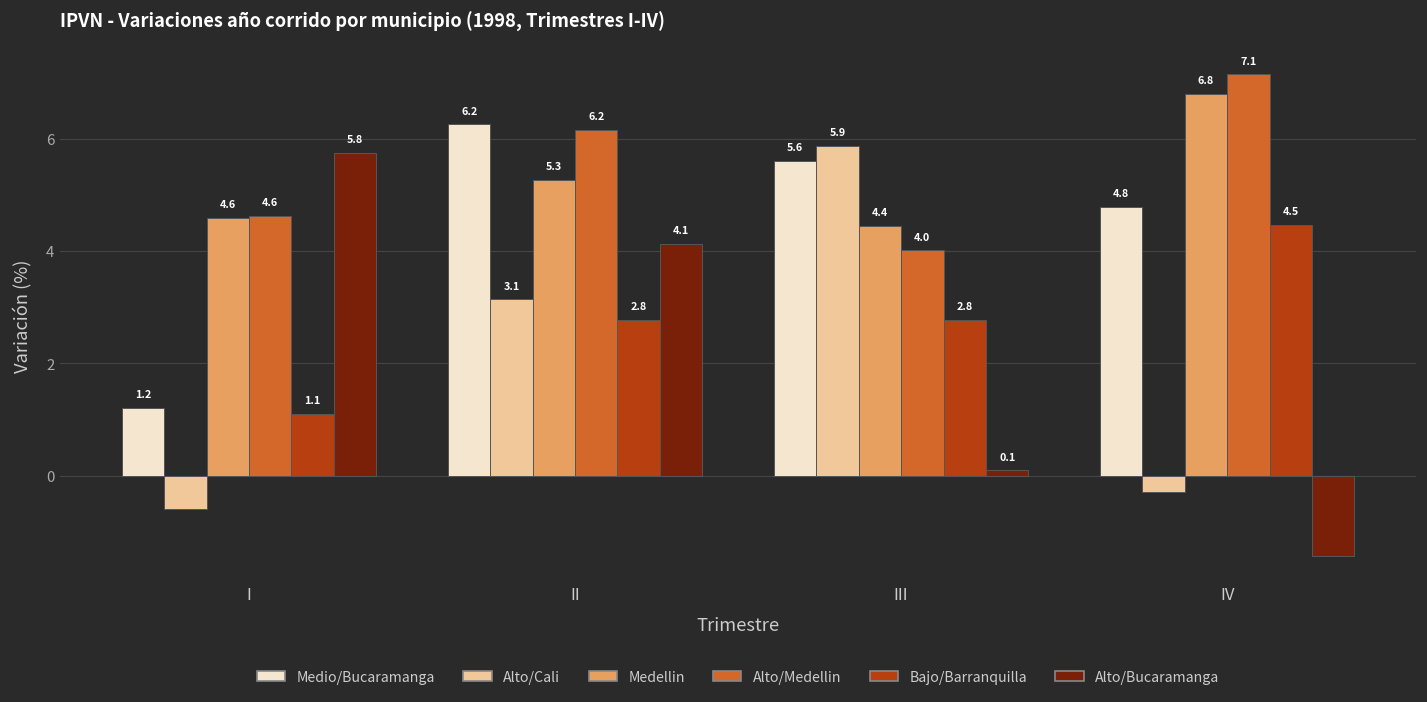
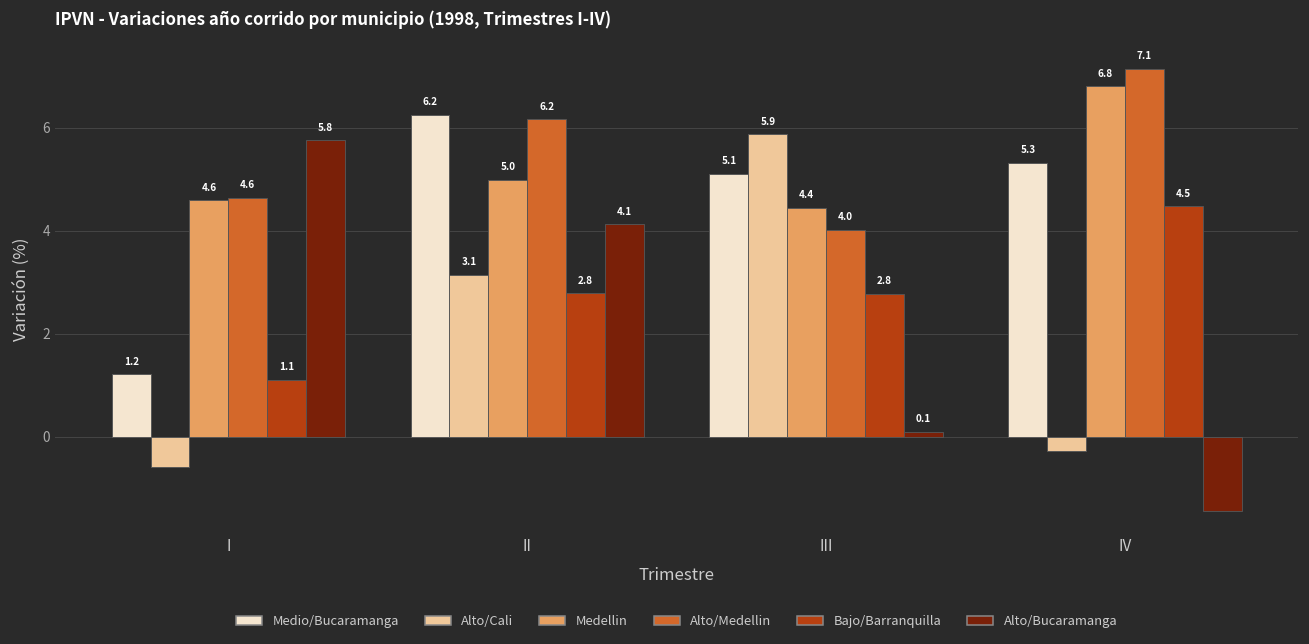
Medellin, II: 5.3 -> 5.0
Medio/Bucaramanga, III: 5.6 -> 5.1
Medio/Bucaramanga, IV: 4.8 -> 5.3
